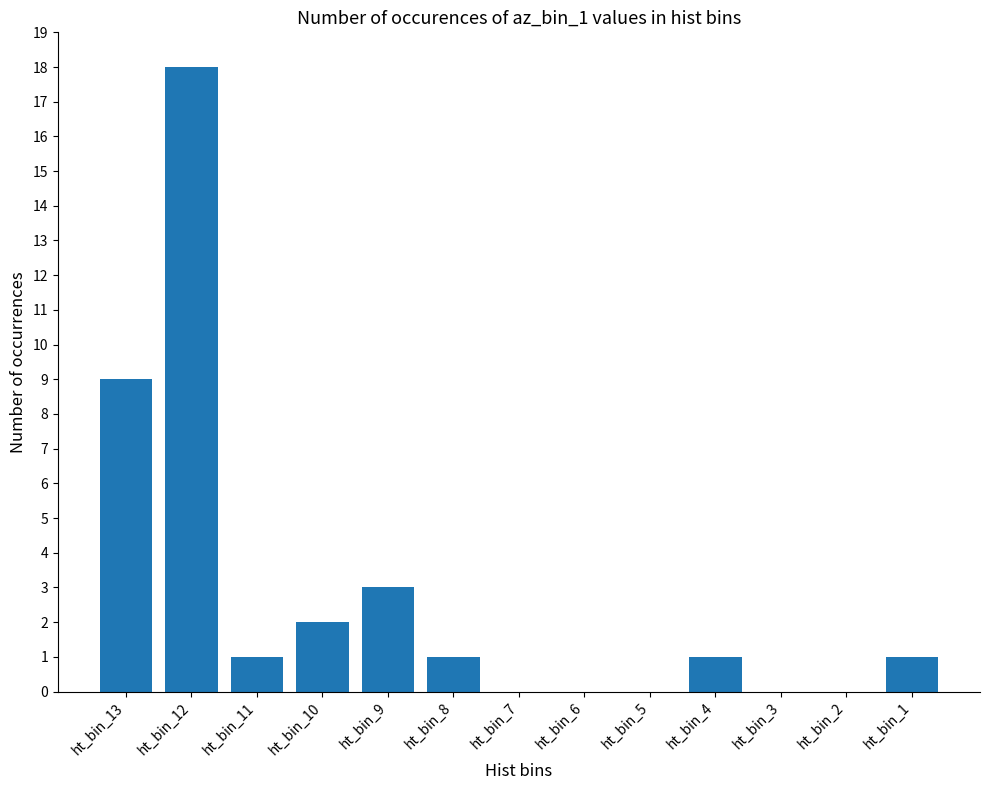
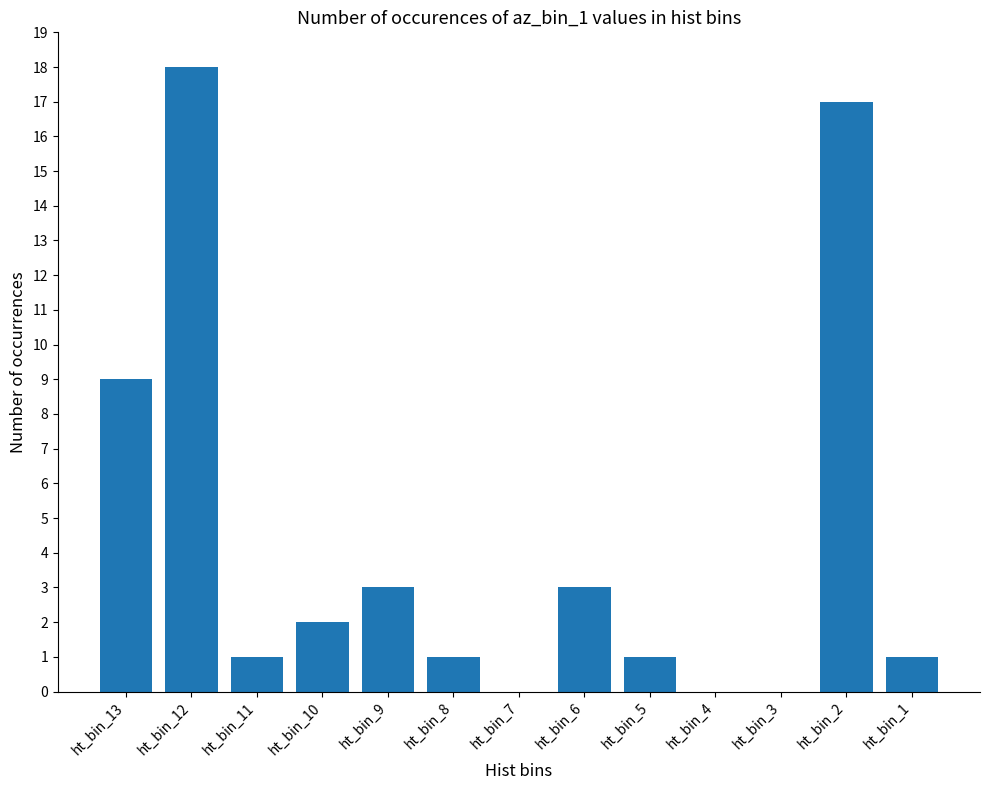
ht_bin_6: 0 -> 3
ht_bin_5: 0 -> 1
ht_bin_4: 1 -> 0
ht_bin_2: 0 -> 17
